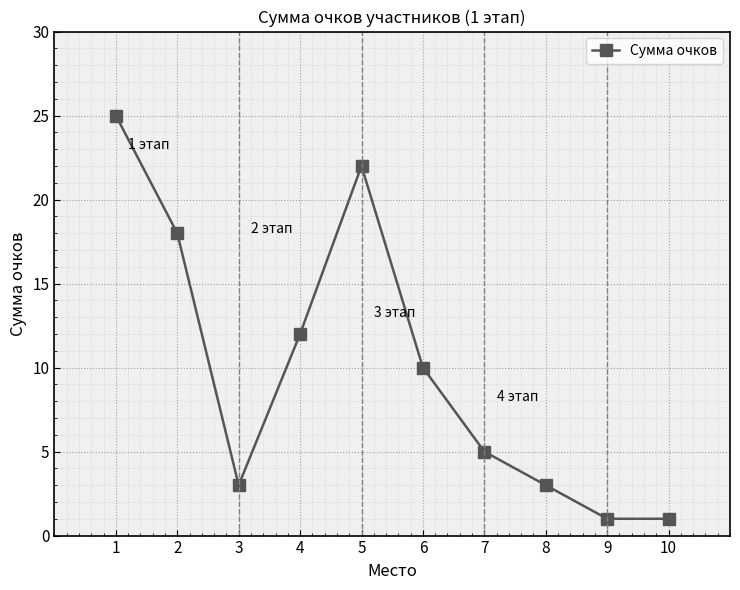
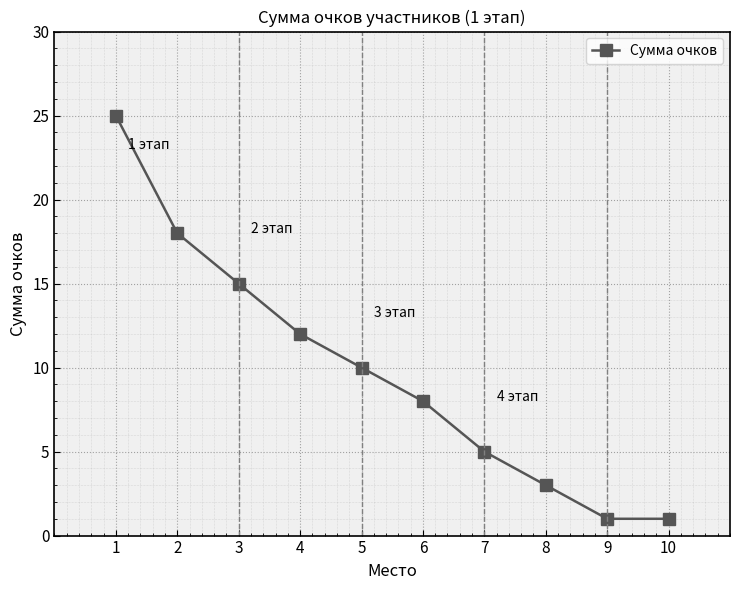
3: 3 -> 15
5: 22 -> 10
6: 10 -> 8
